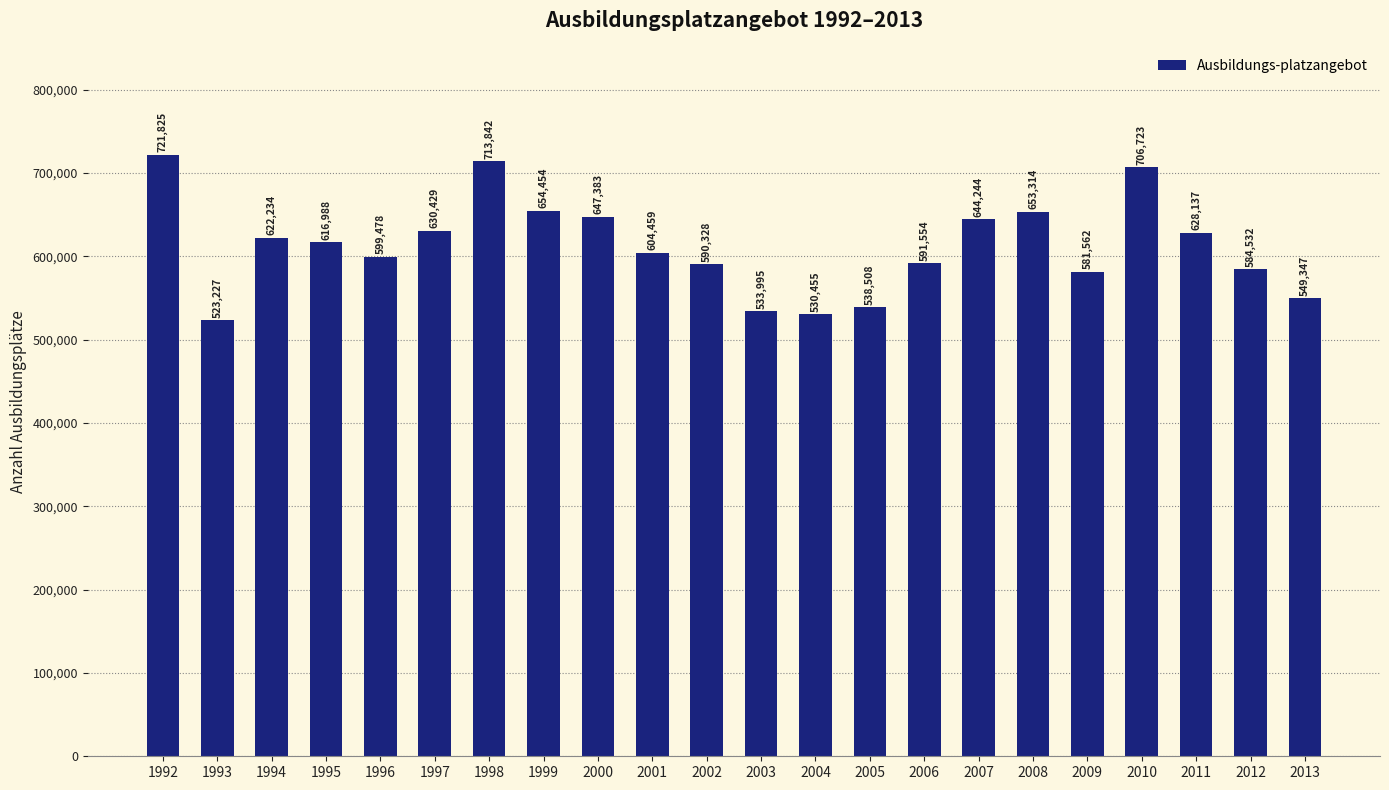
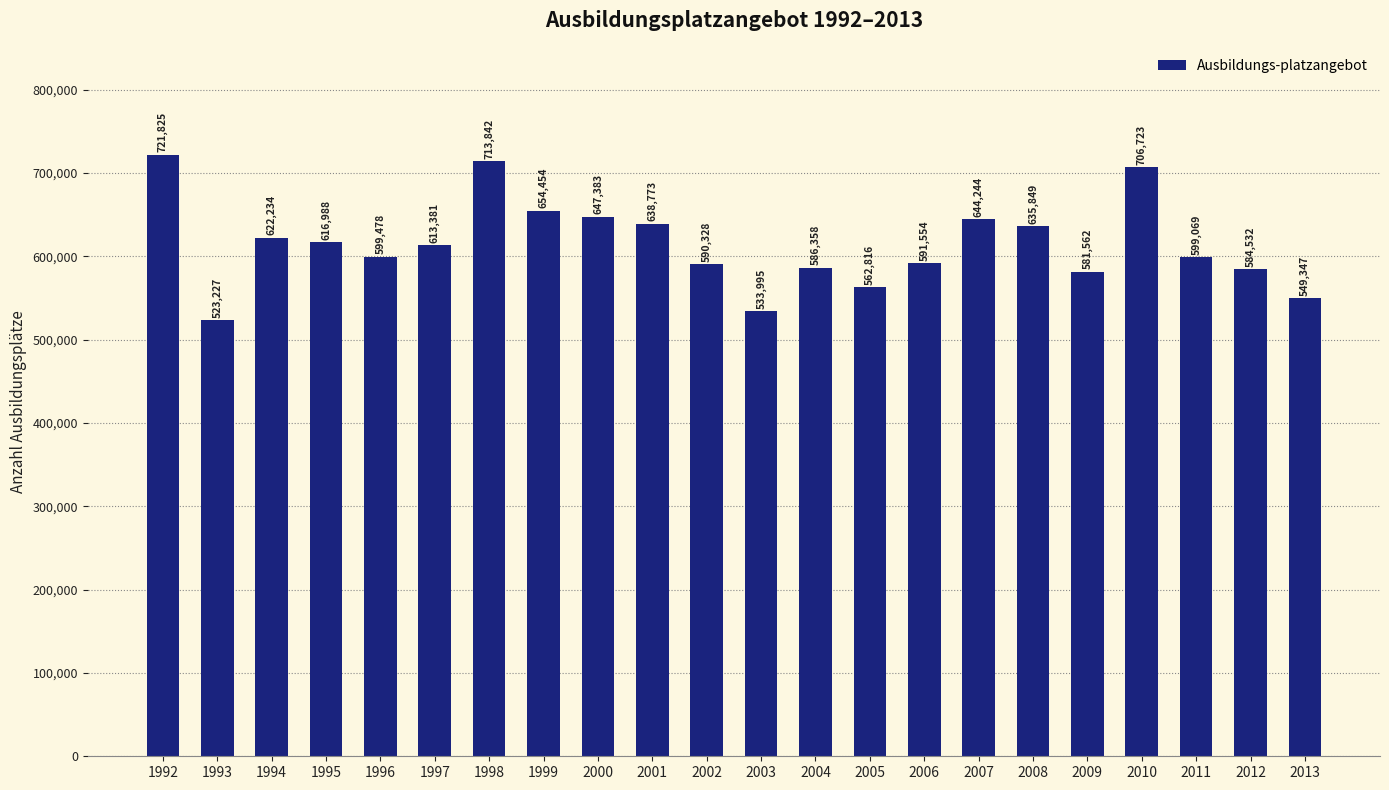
1997: 630,429 -> 613,381
2001: 604,459 -> 638,773
2004: 530,455 -> 586,358
2005: 538,508 -> 562,816
2008: 653,314 -> 635,849
2011: 628,137 -> 599,069
